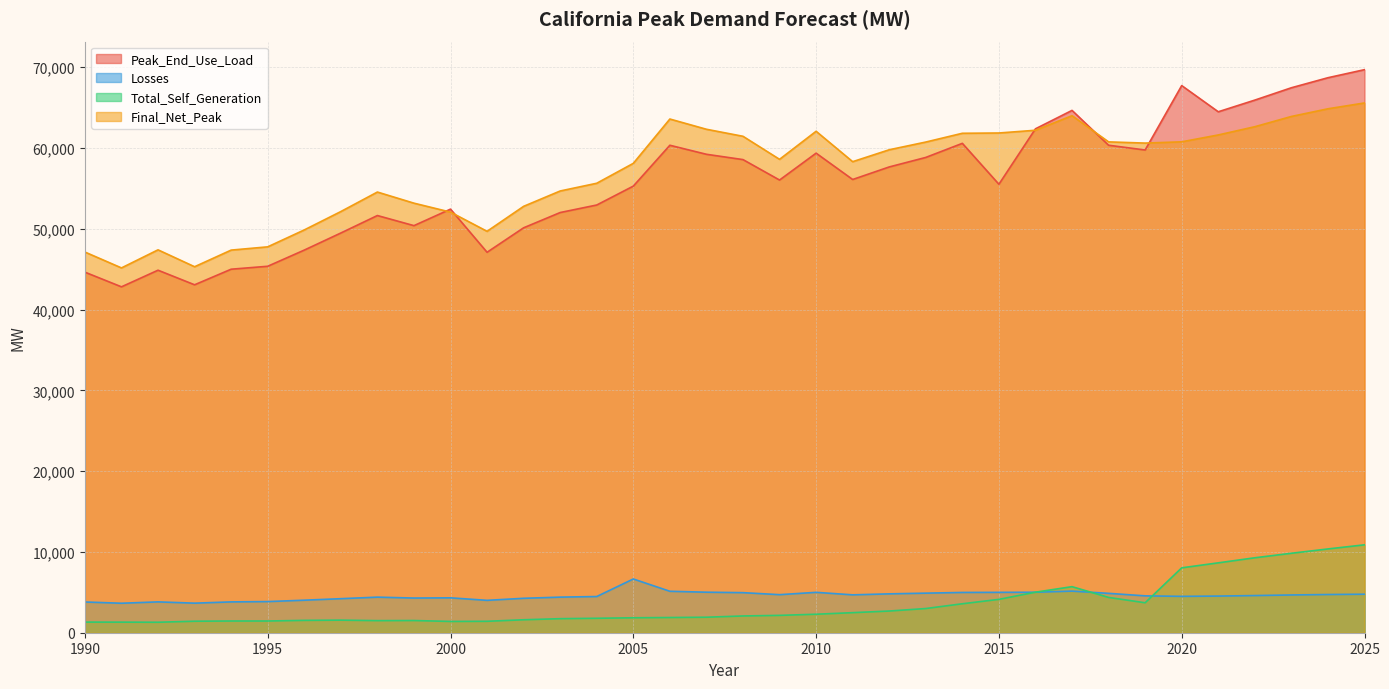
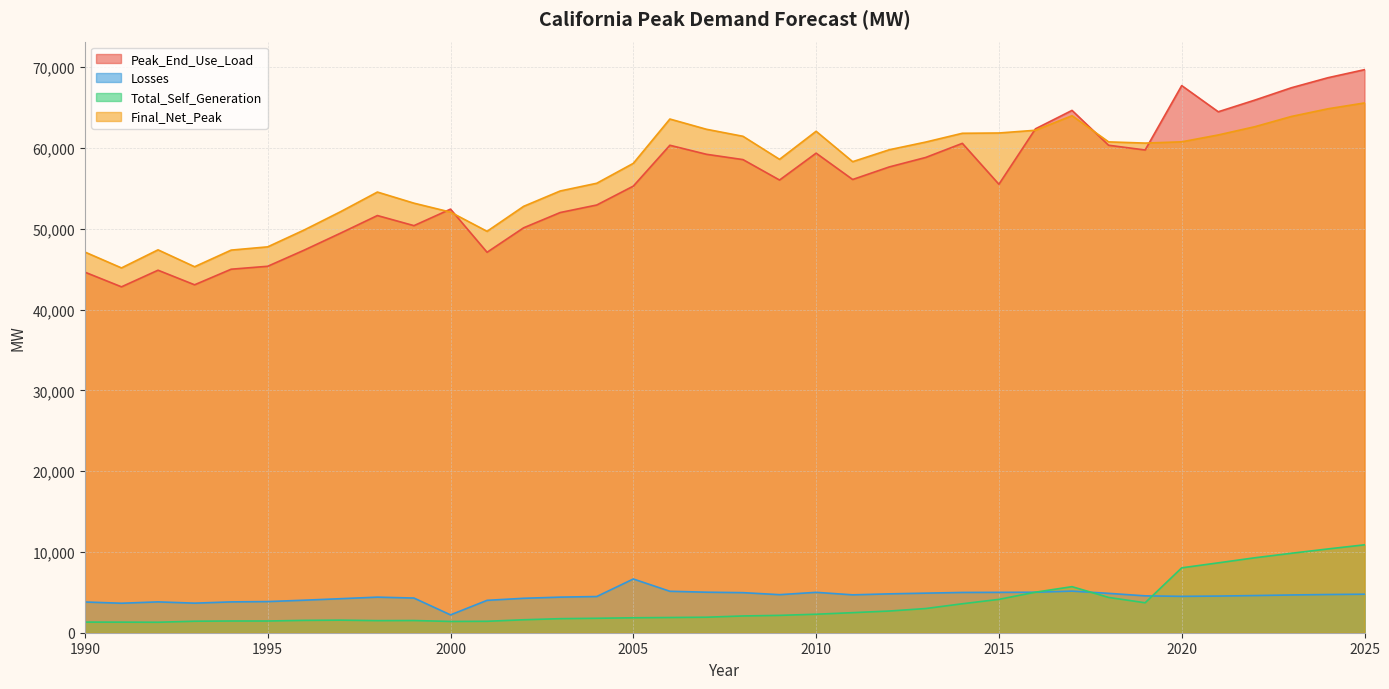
Losses, 2000: 4,000 -> 2,000
